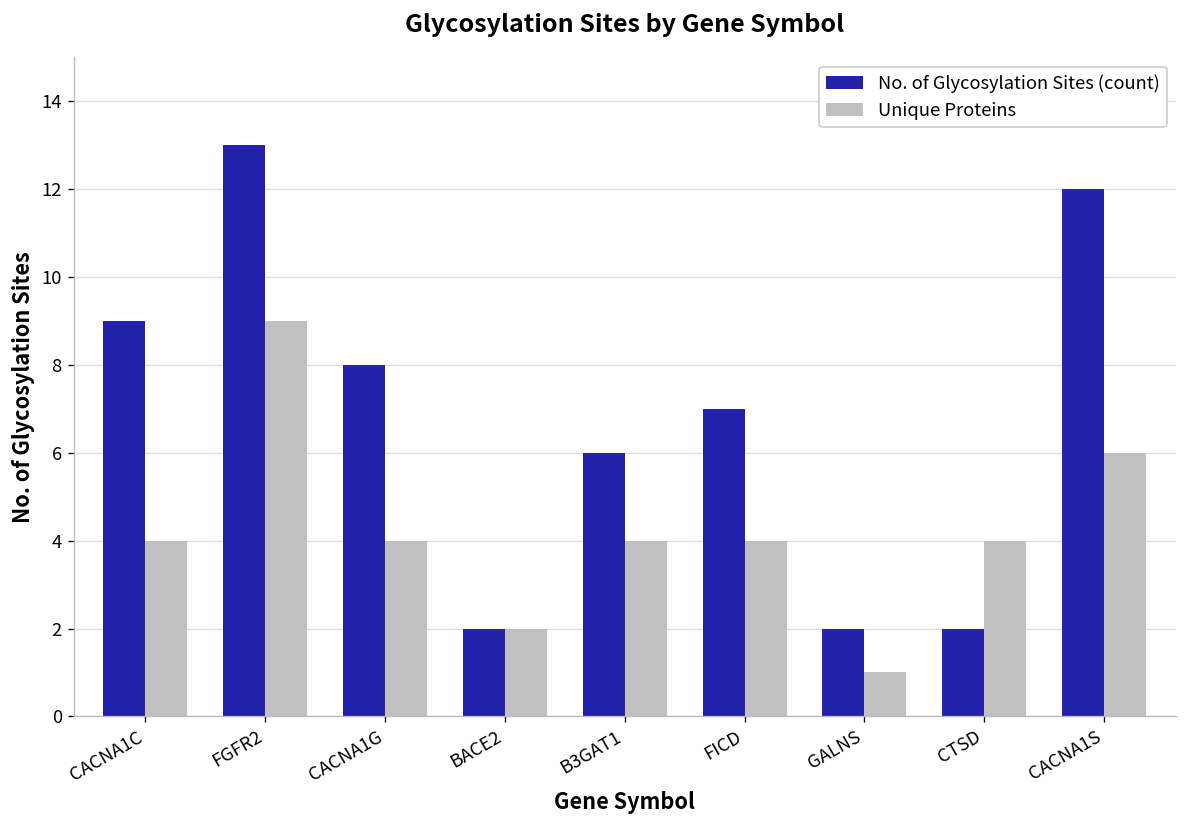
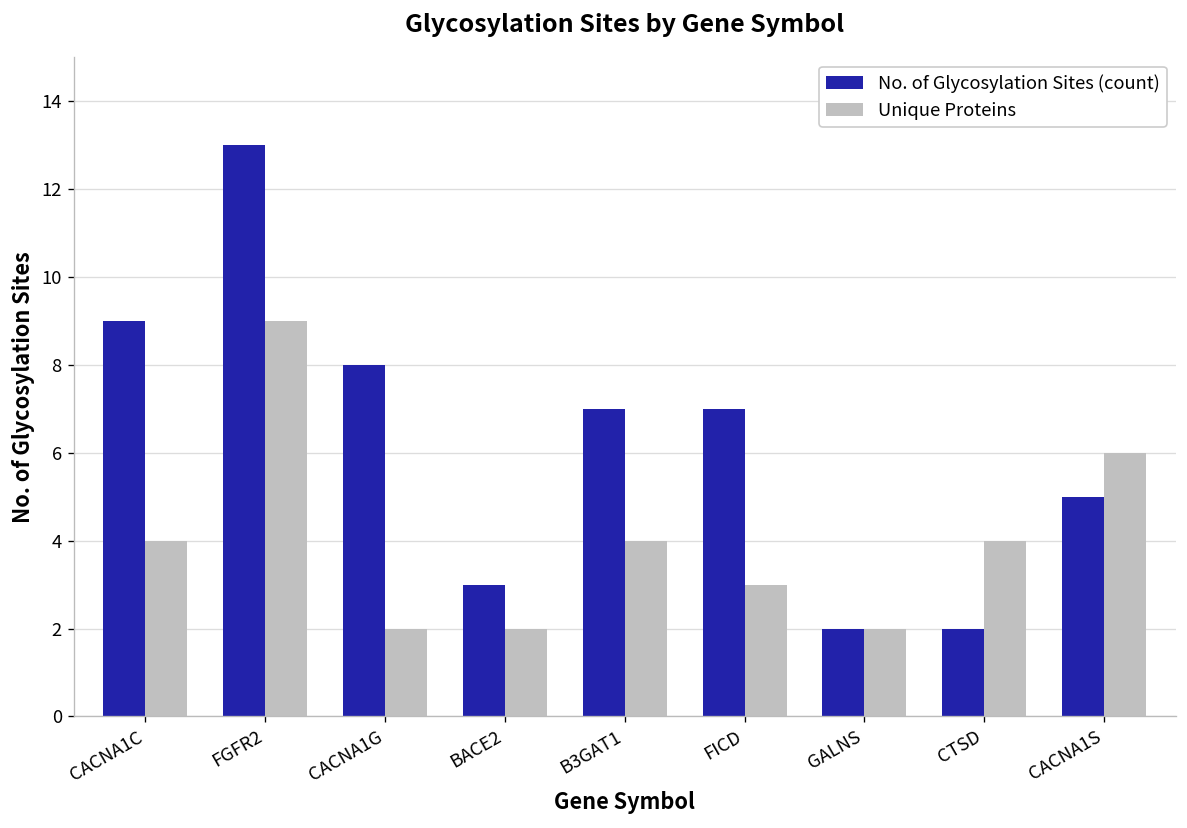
Unique Proteins, CACNA1G: 4 -> 2
No. of Glycosylation Sites (count), BACE2: 2 -> 3
No. of Glycosylation Sites (count), B3GAT1: 6 -> 7
Unique Proteins, FICD: 4 -> 3
Unique Proteins, GALNS: 1 -> 2
No. of Glycosylation Sites (count), CACNA1S: 12 -> 5
